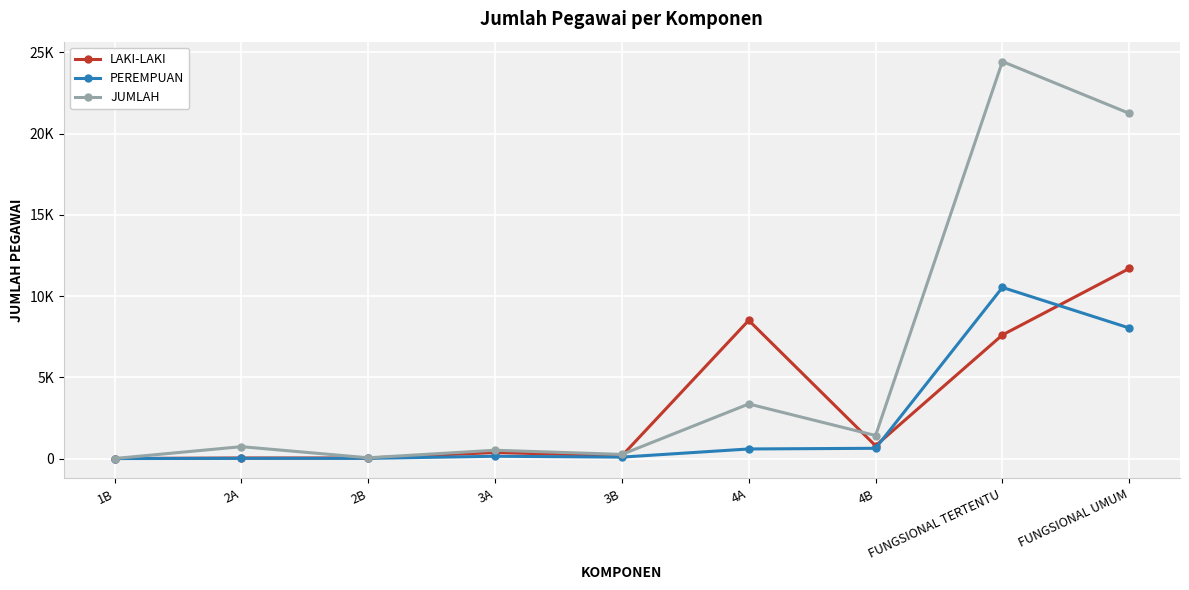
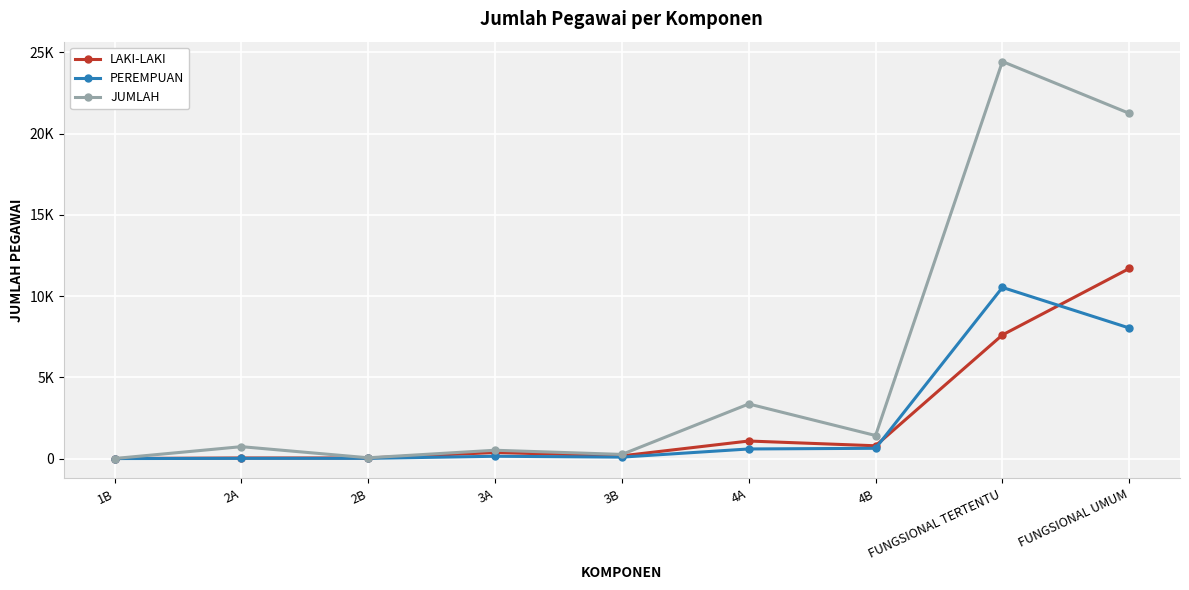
LAKI-LAKI, 4A: 8500 -> 1100
